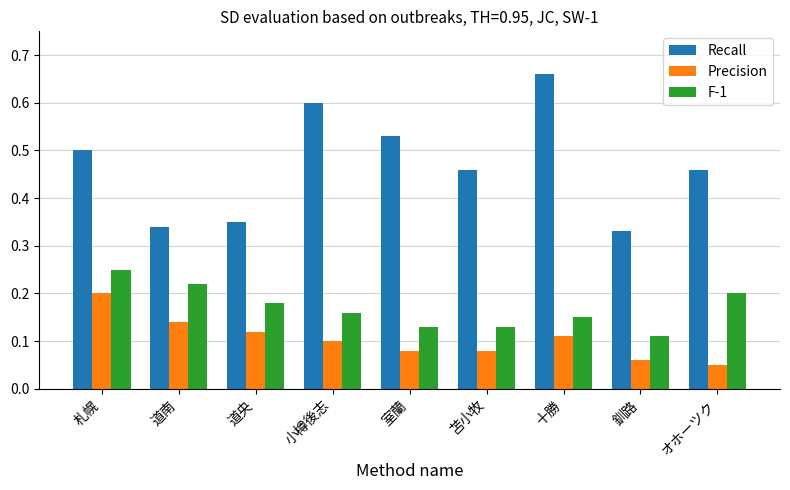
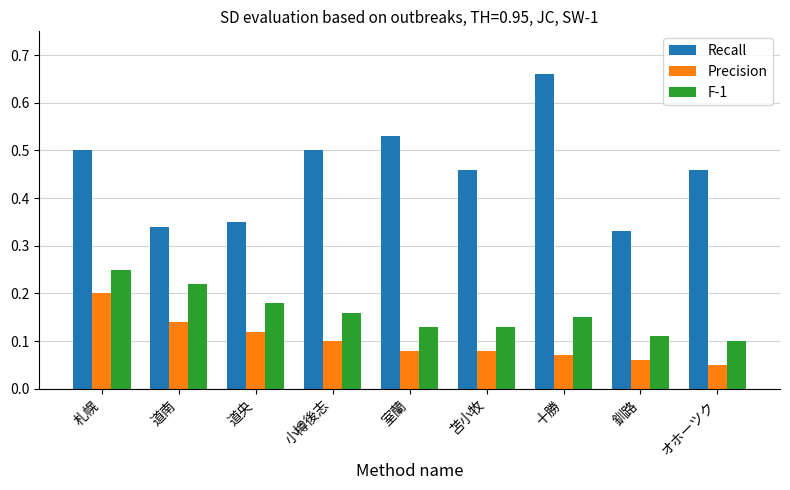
Recall, 小樽後志: 0.6 -> 0.5
Precision, 十勝: 0.11 -> 0.07
F-1, オホーツク: 0.2 -> 0.1
